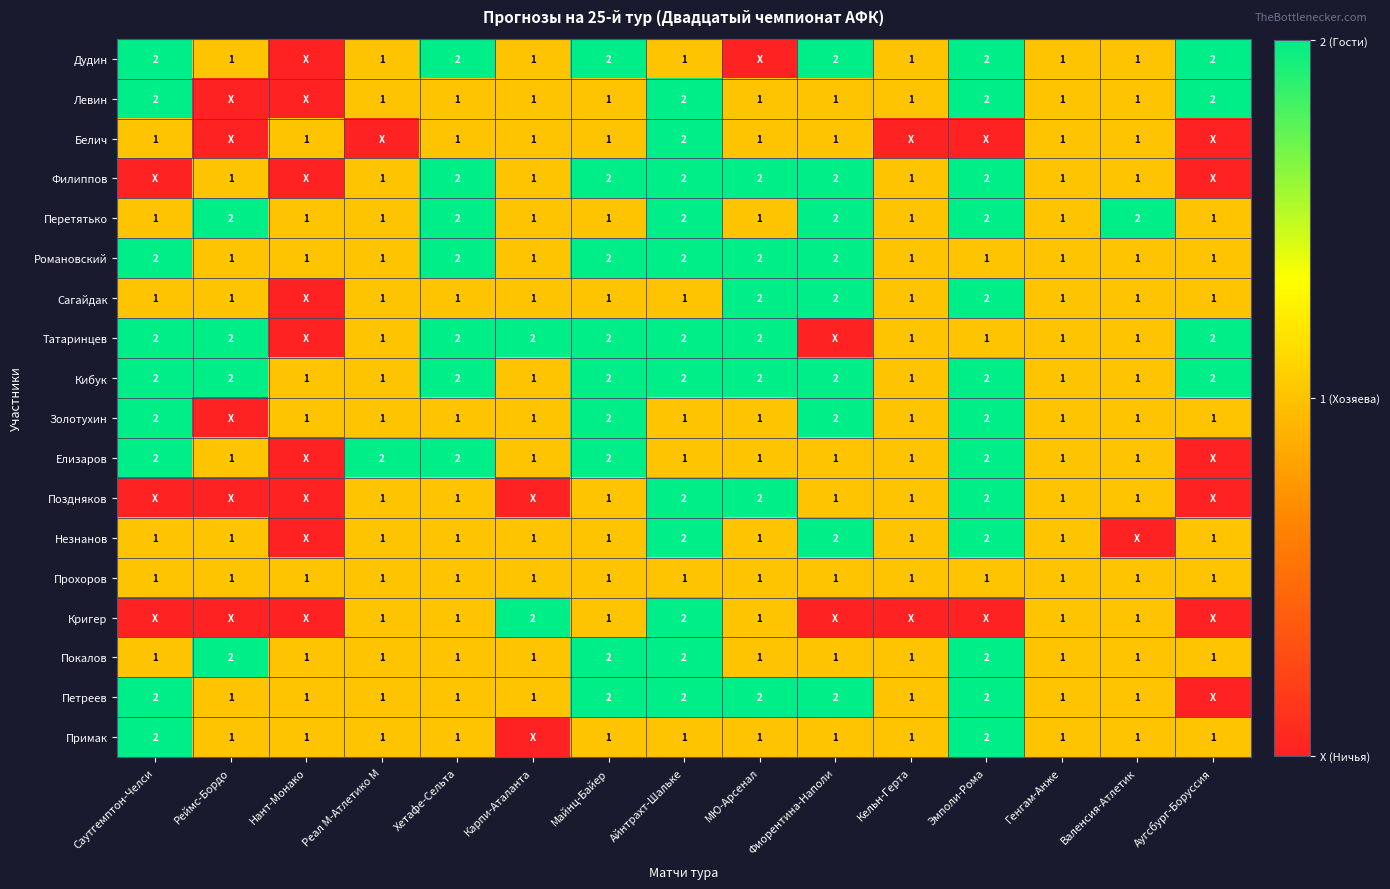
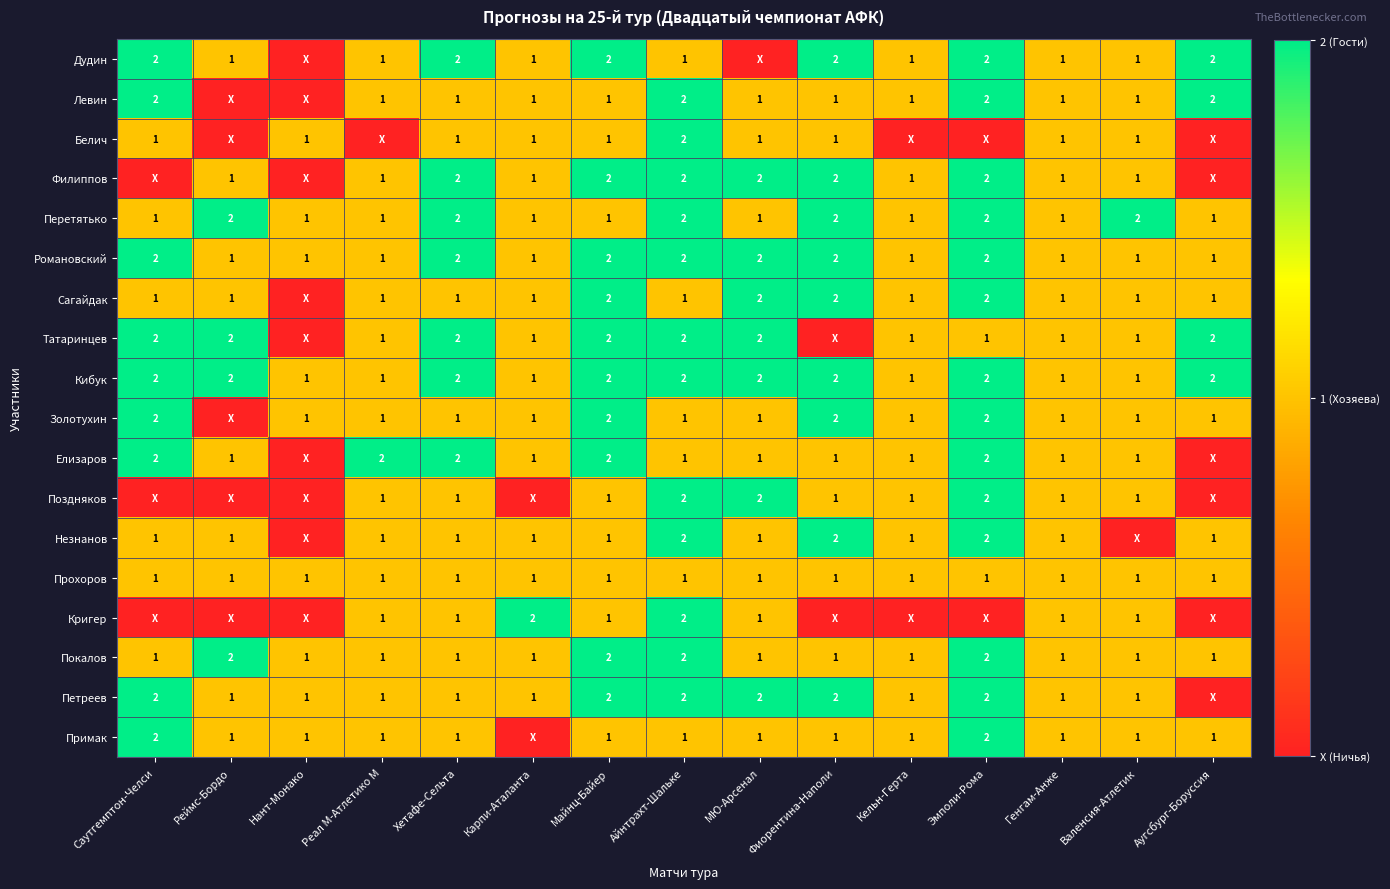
Романовский, Эмполи-Рома: 1 -> 2
Сагайдак, Майнц-Байер: 1 -> 2
Татаринцев, Карпи-Аталанта: 2 -> 1
